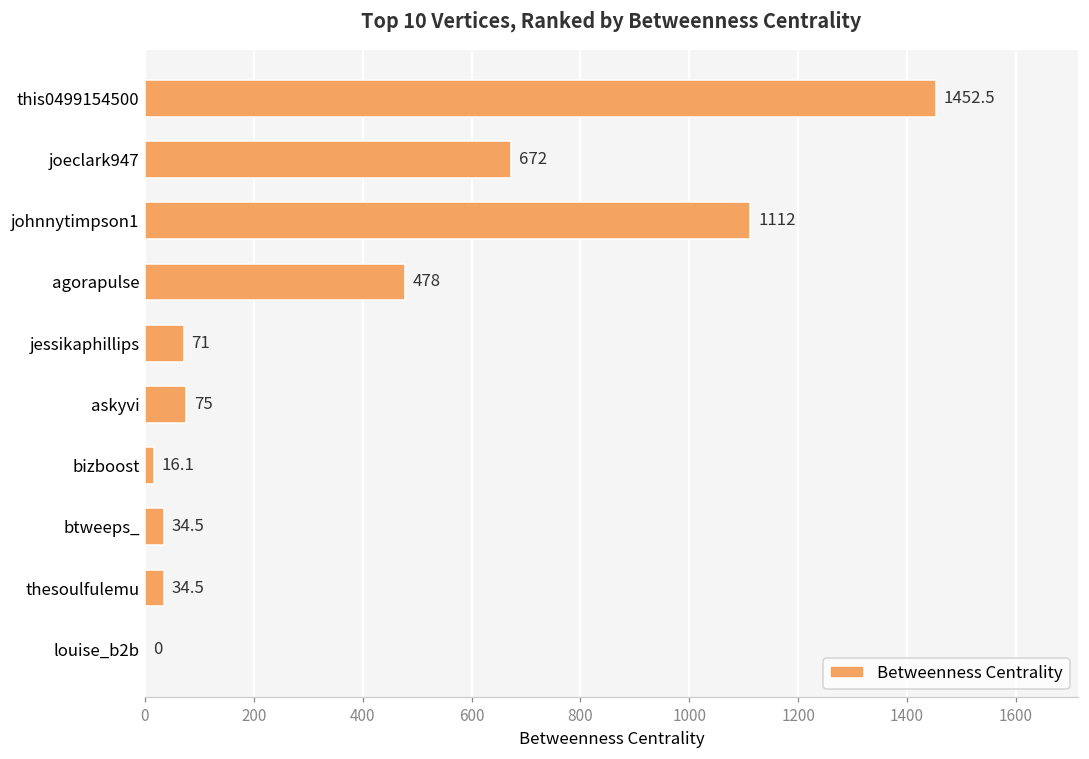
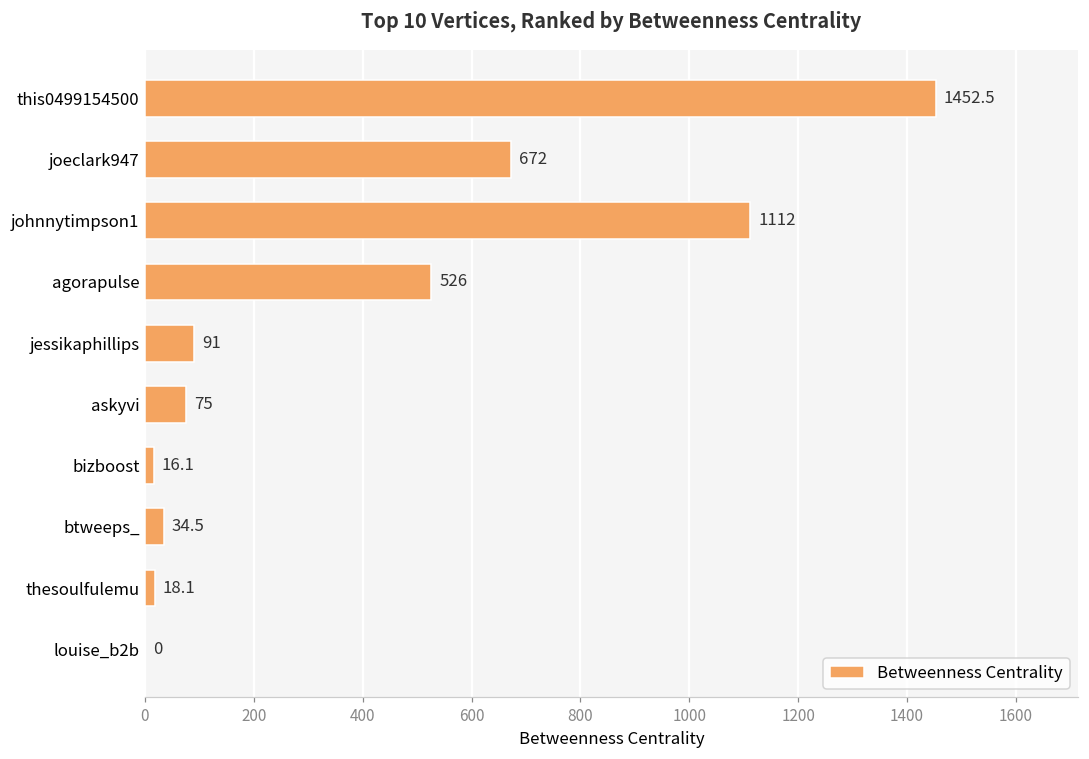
agorapulse: 478 -> 526
jessikaphillips: 71 -> 91
thesoulfulemu: 34.5 -> 18.1
